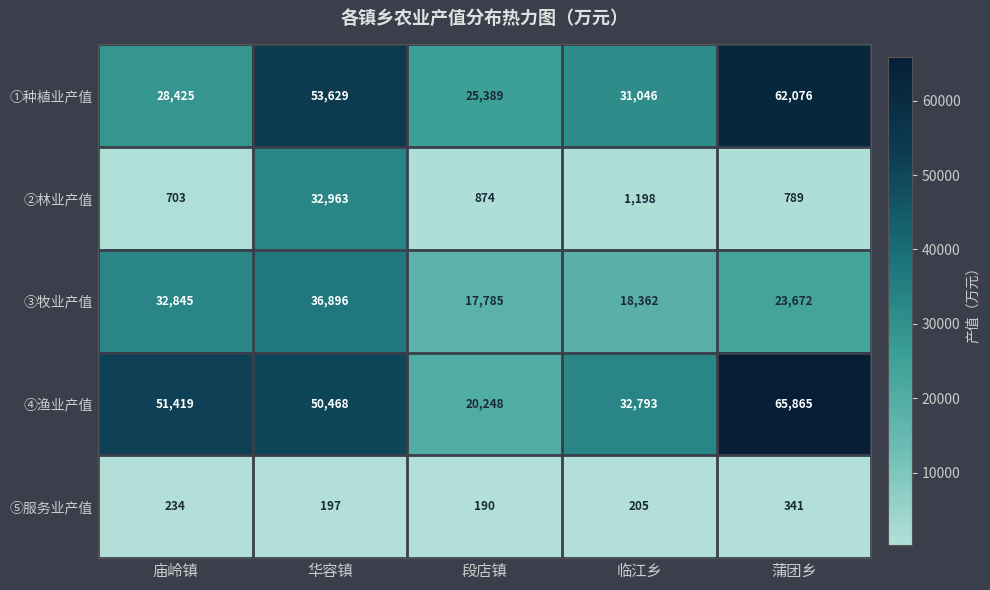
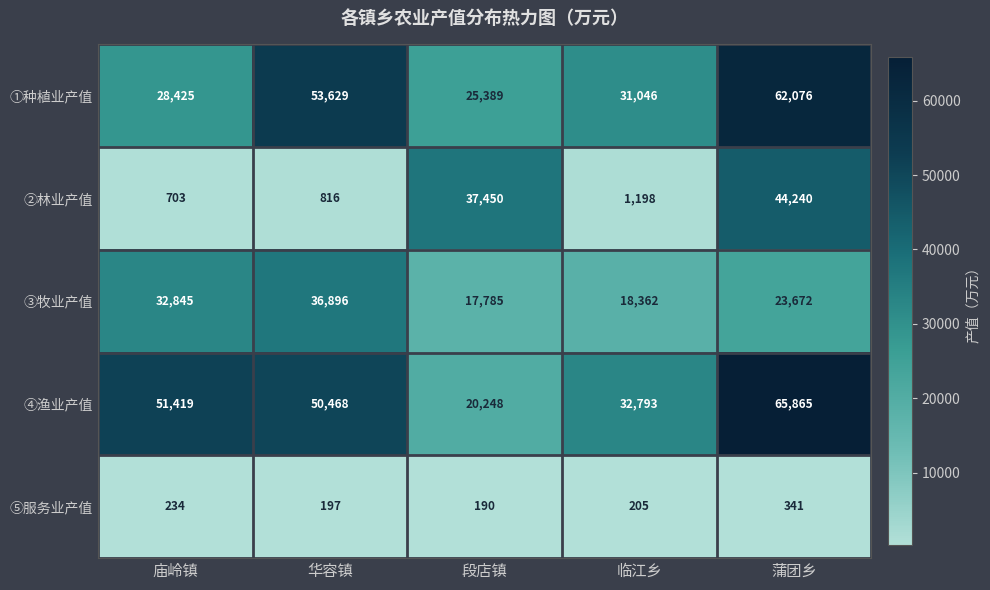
②林业产值, 华容镇: 32,963 -> 816
②林业产值, 段店镇: 874 -> 37,450
②林业产值, 蒲团乡: 789 -> 44,240
